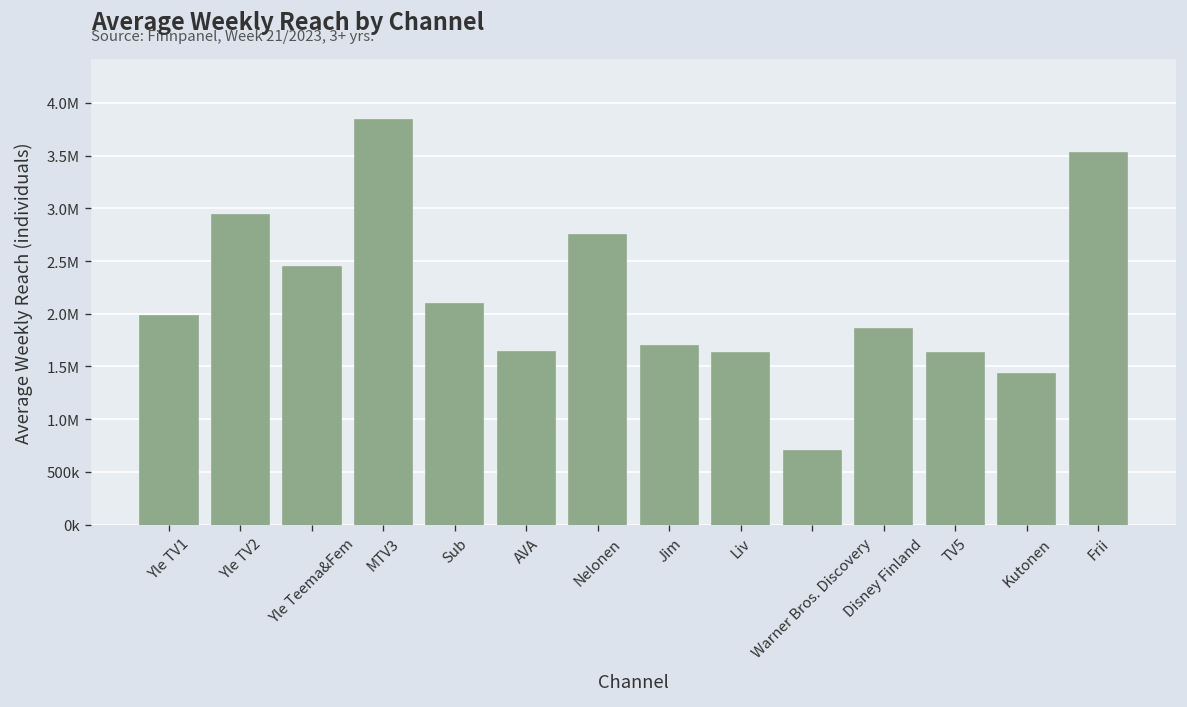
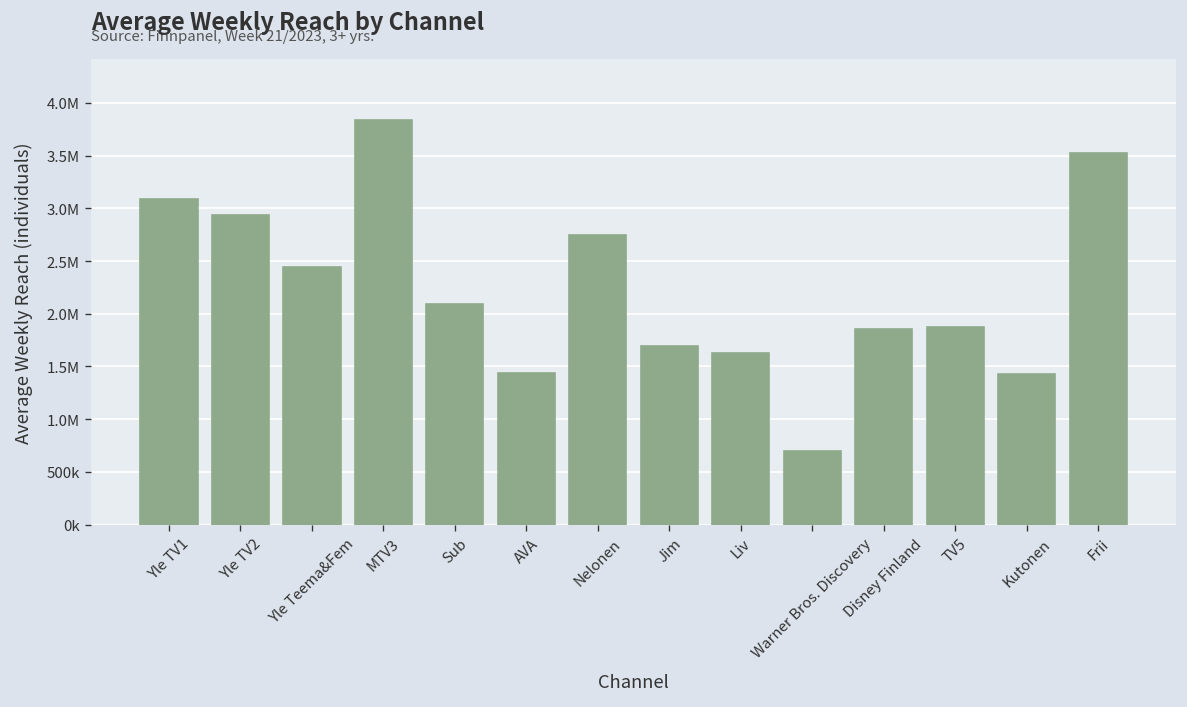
Yle TV1: 2000000 -> 3100000
AVA: 1600000 -> 1400000
TV5: 1600000 -> 1900000
